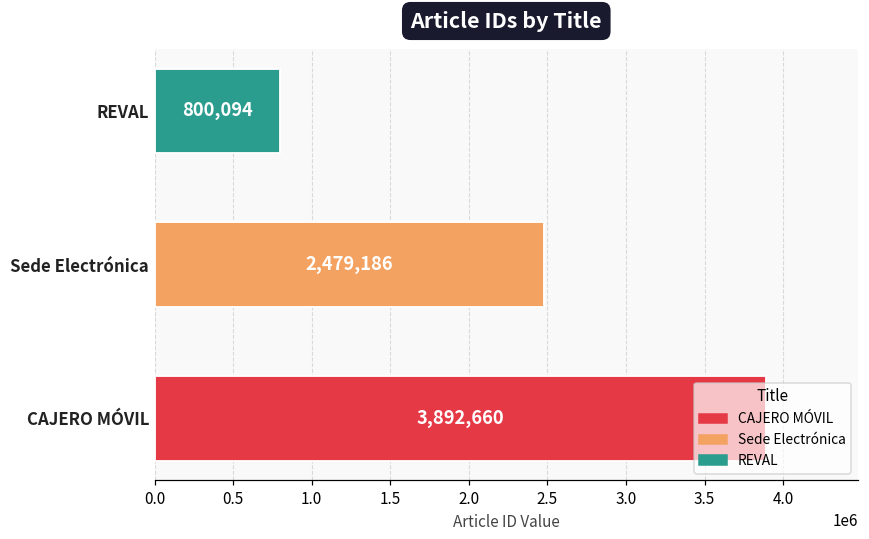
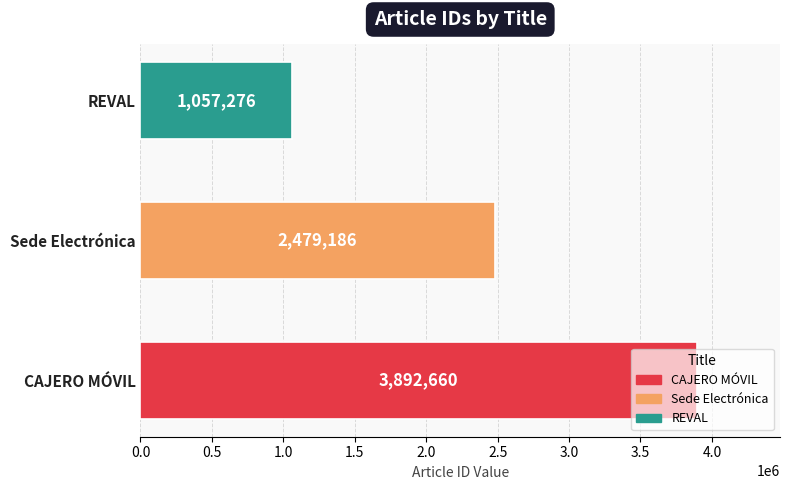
REVAL: 800,094 -> 1,057,276
